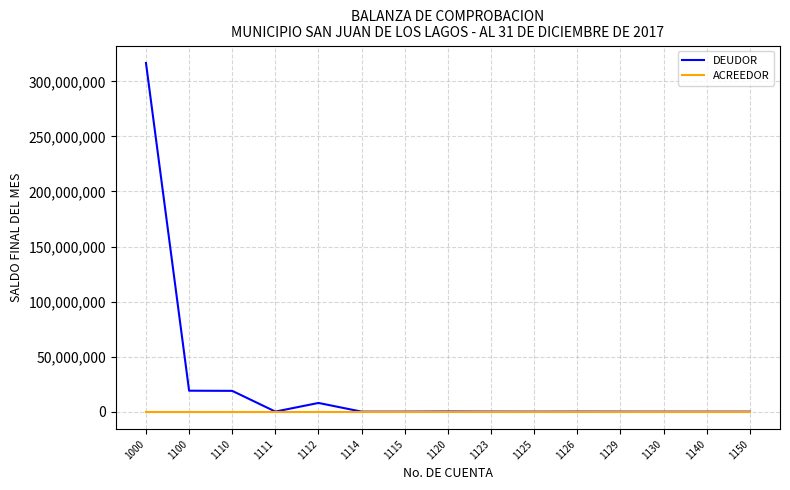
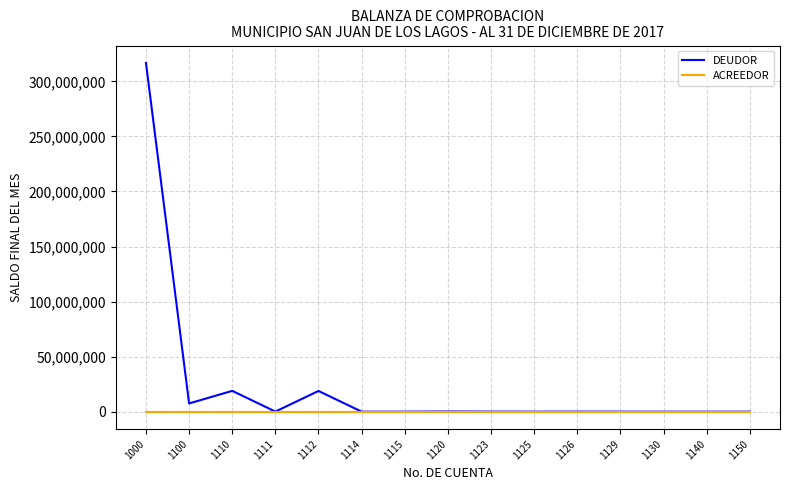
DEUDOR, 1100: 19,000,000 -> 7,000,000
DEUDOR, 1112: 8,000,000 -> 19,000,000
